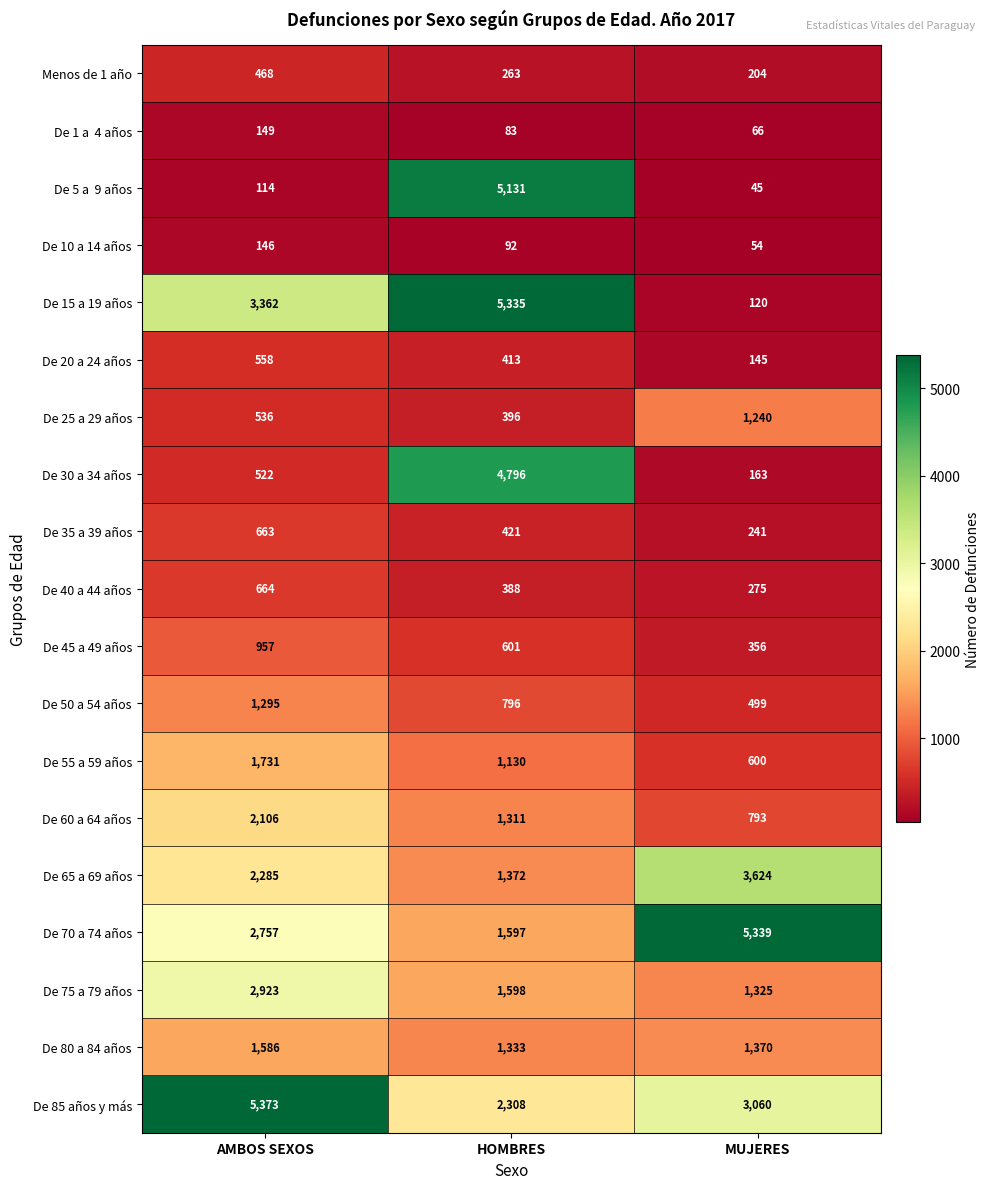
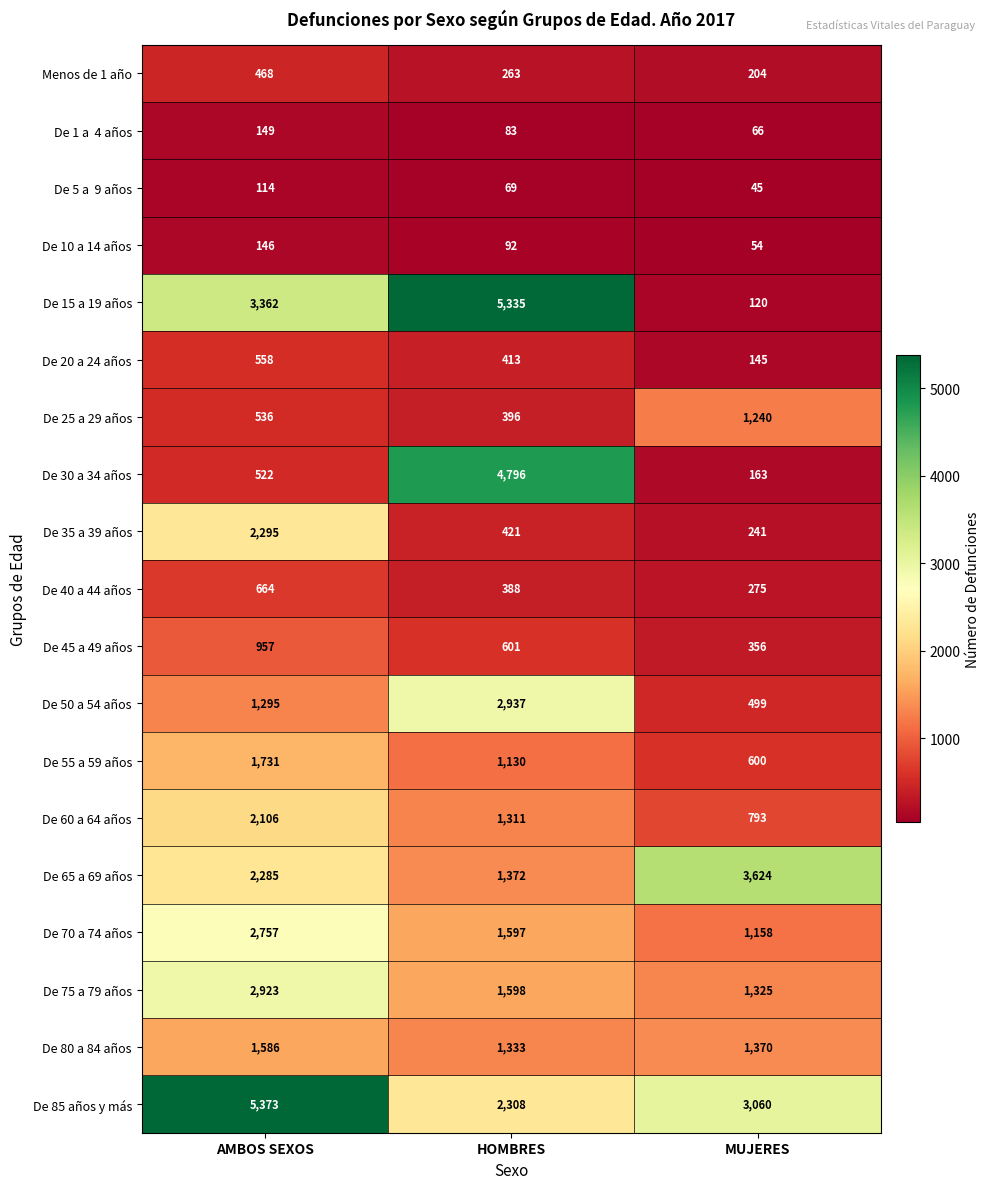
De 5 a 9 años, HOMBRES: 5,131 -> 69
De 35 a 39 años, AMBOS SEXOS: 663 -> 2,295
De 50 a 54 años, HOMBRES: 796 -> 2,937
De 70 a 74 años, MUJERES: 5,339 -> 1,158
